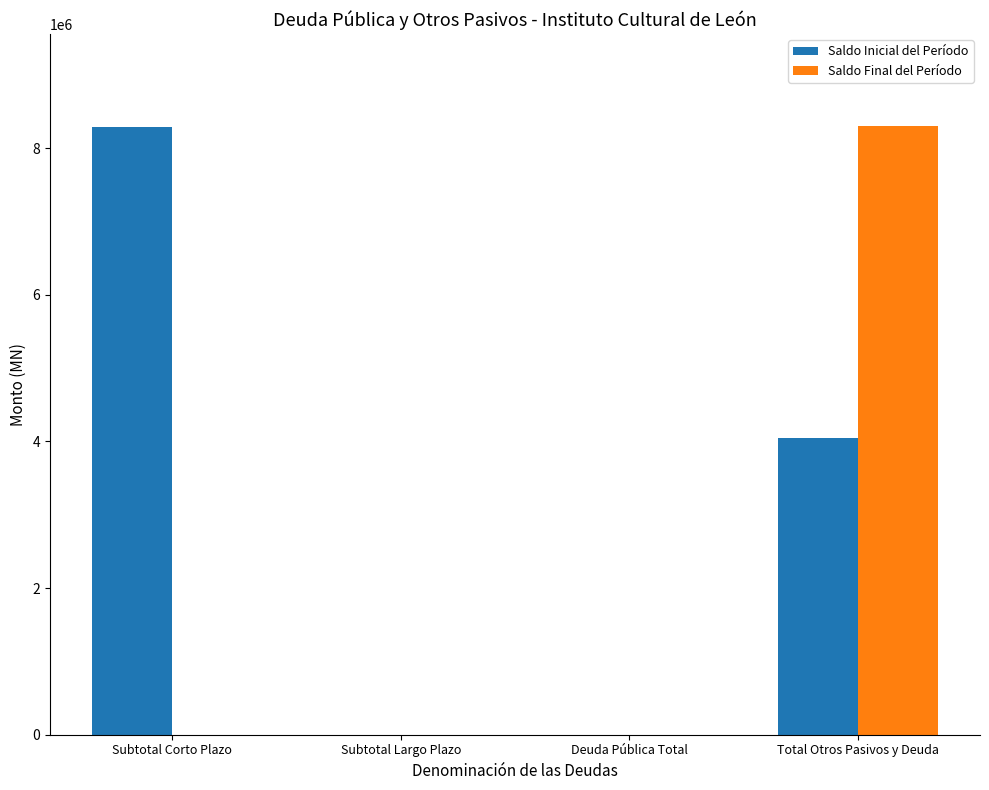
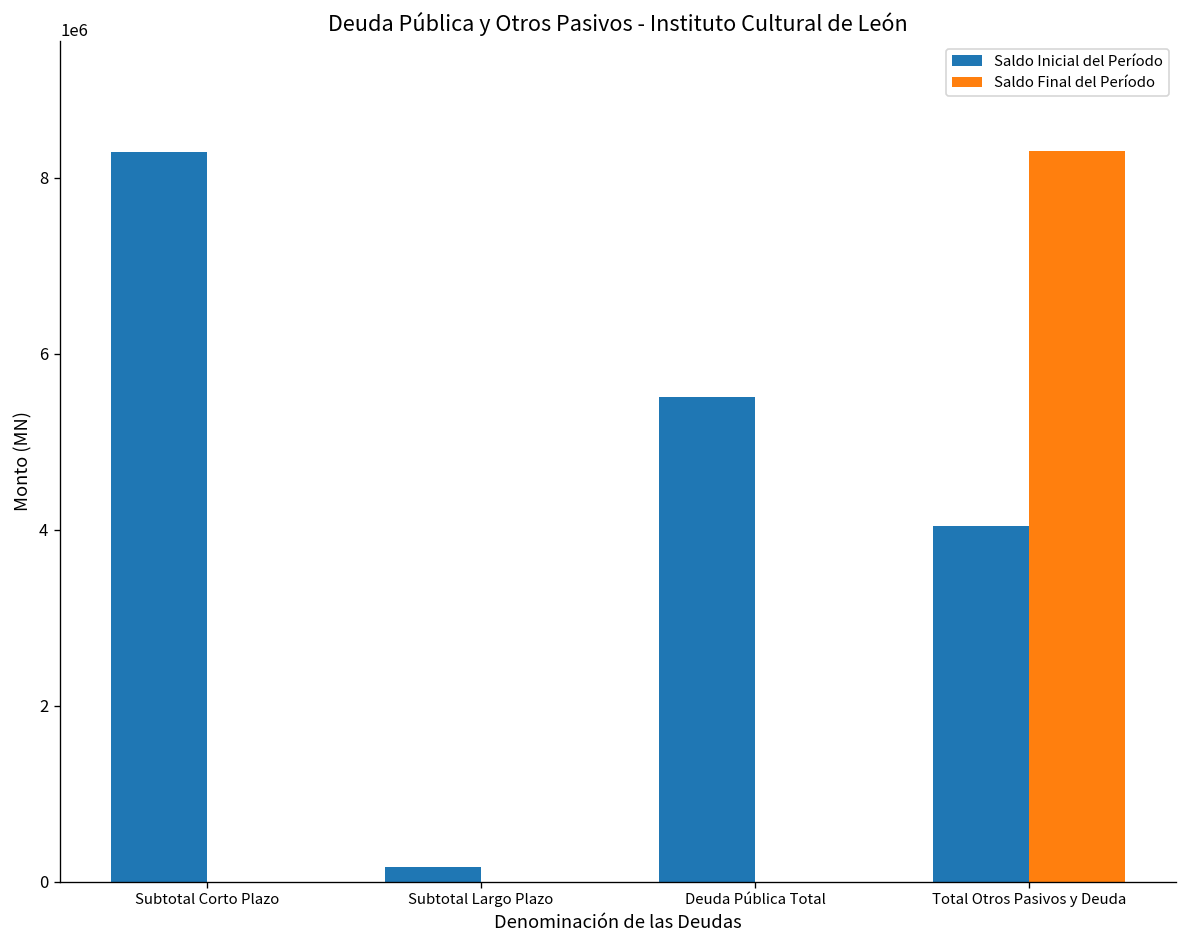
Saldo Inicial del Período, Subtotal Largo Plazo: 0 -> 200000
Saldo Inicial del Período, Deuda Pública Total: 0 -> 5500000
